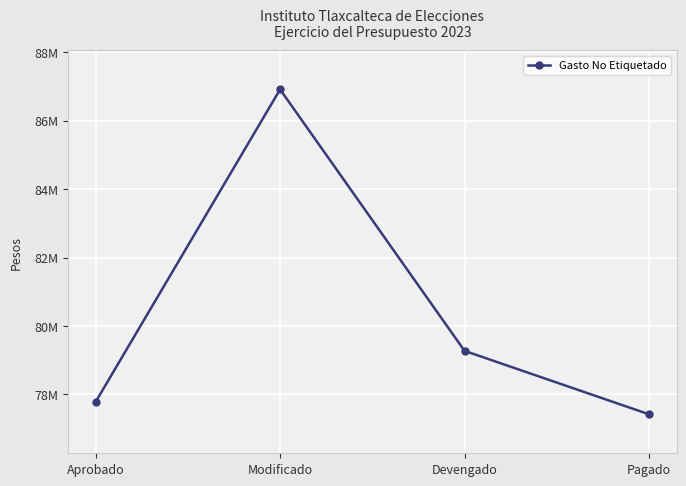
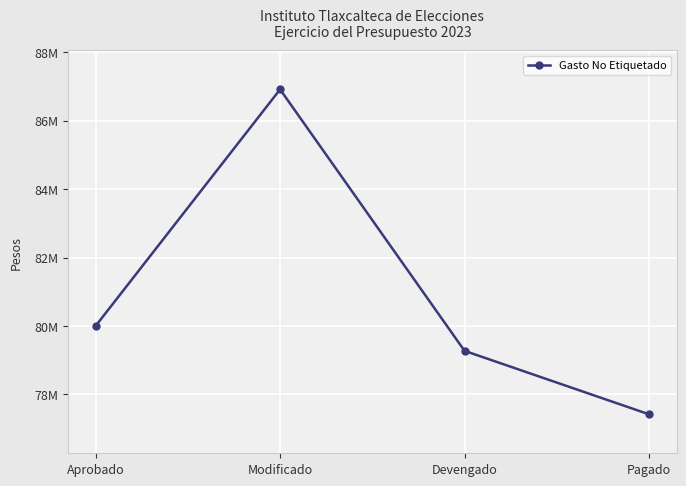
Aprobado: 77800000 -> 80000000
